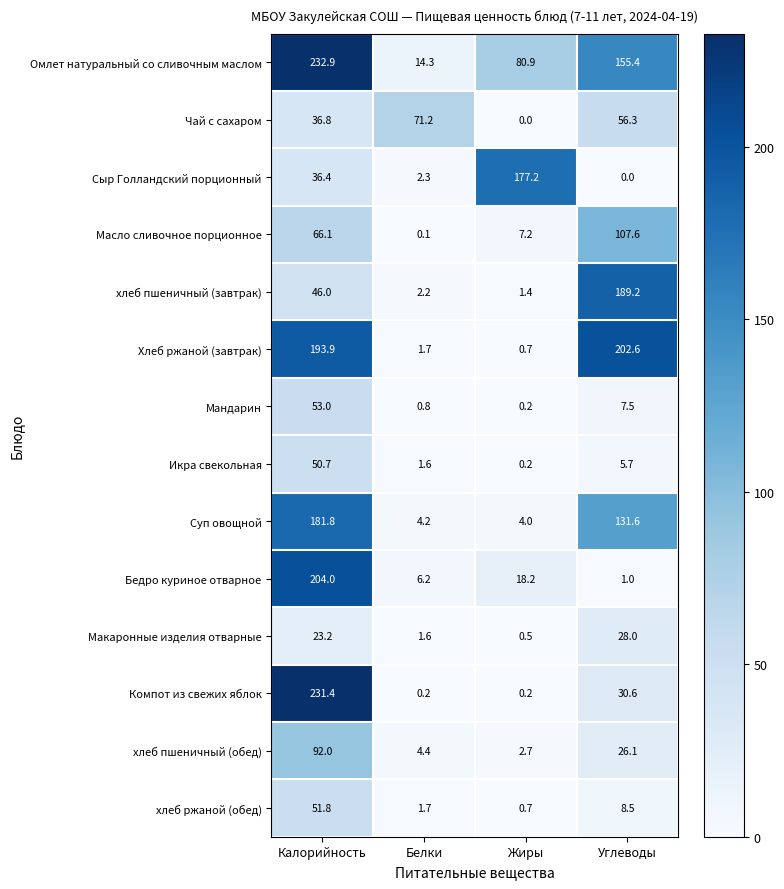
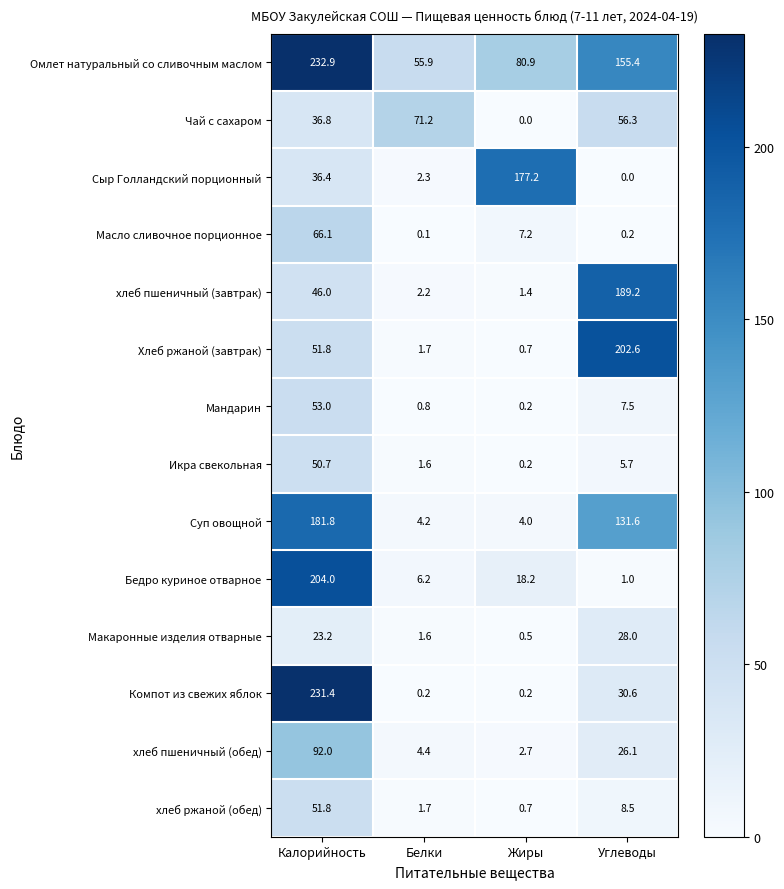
Омлет натуральный со сливочным маслом, Белки: 14.3 -> 55.9
Масло сливочное порционное, Углеводы: 107.6 -> 0.2
Хлеб ржаной (завтрак), Калорийность: 193.9 -> 51.8
